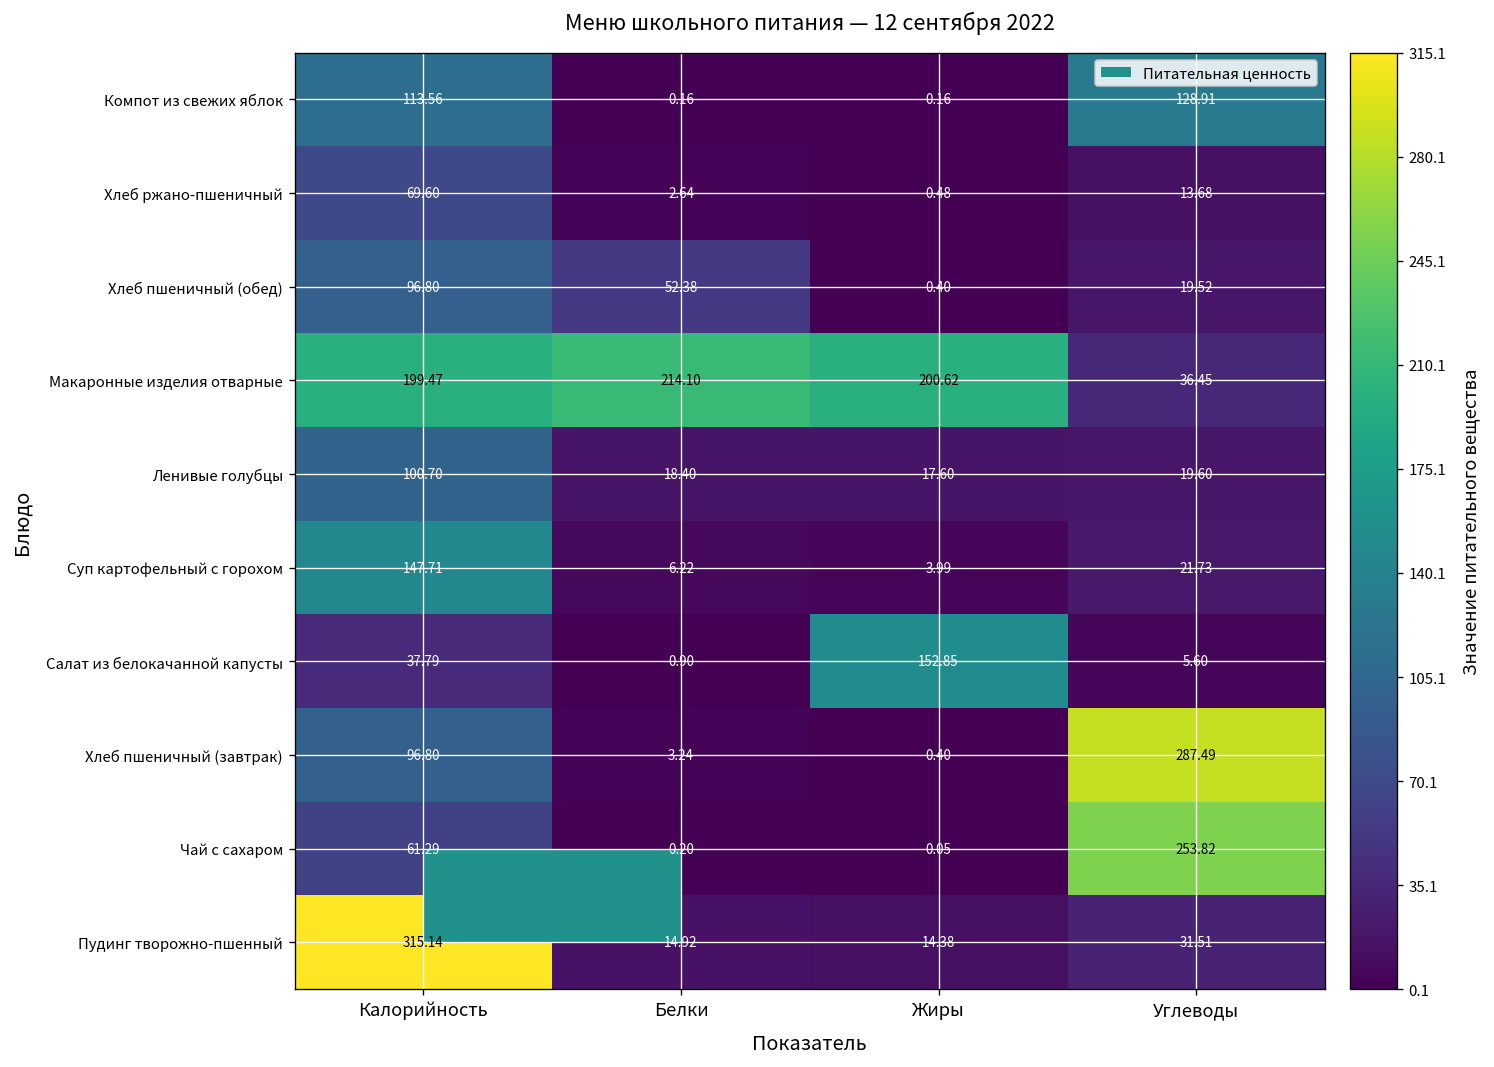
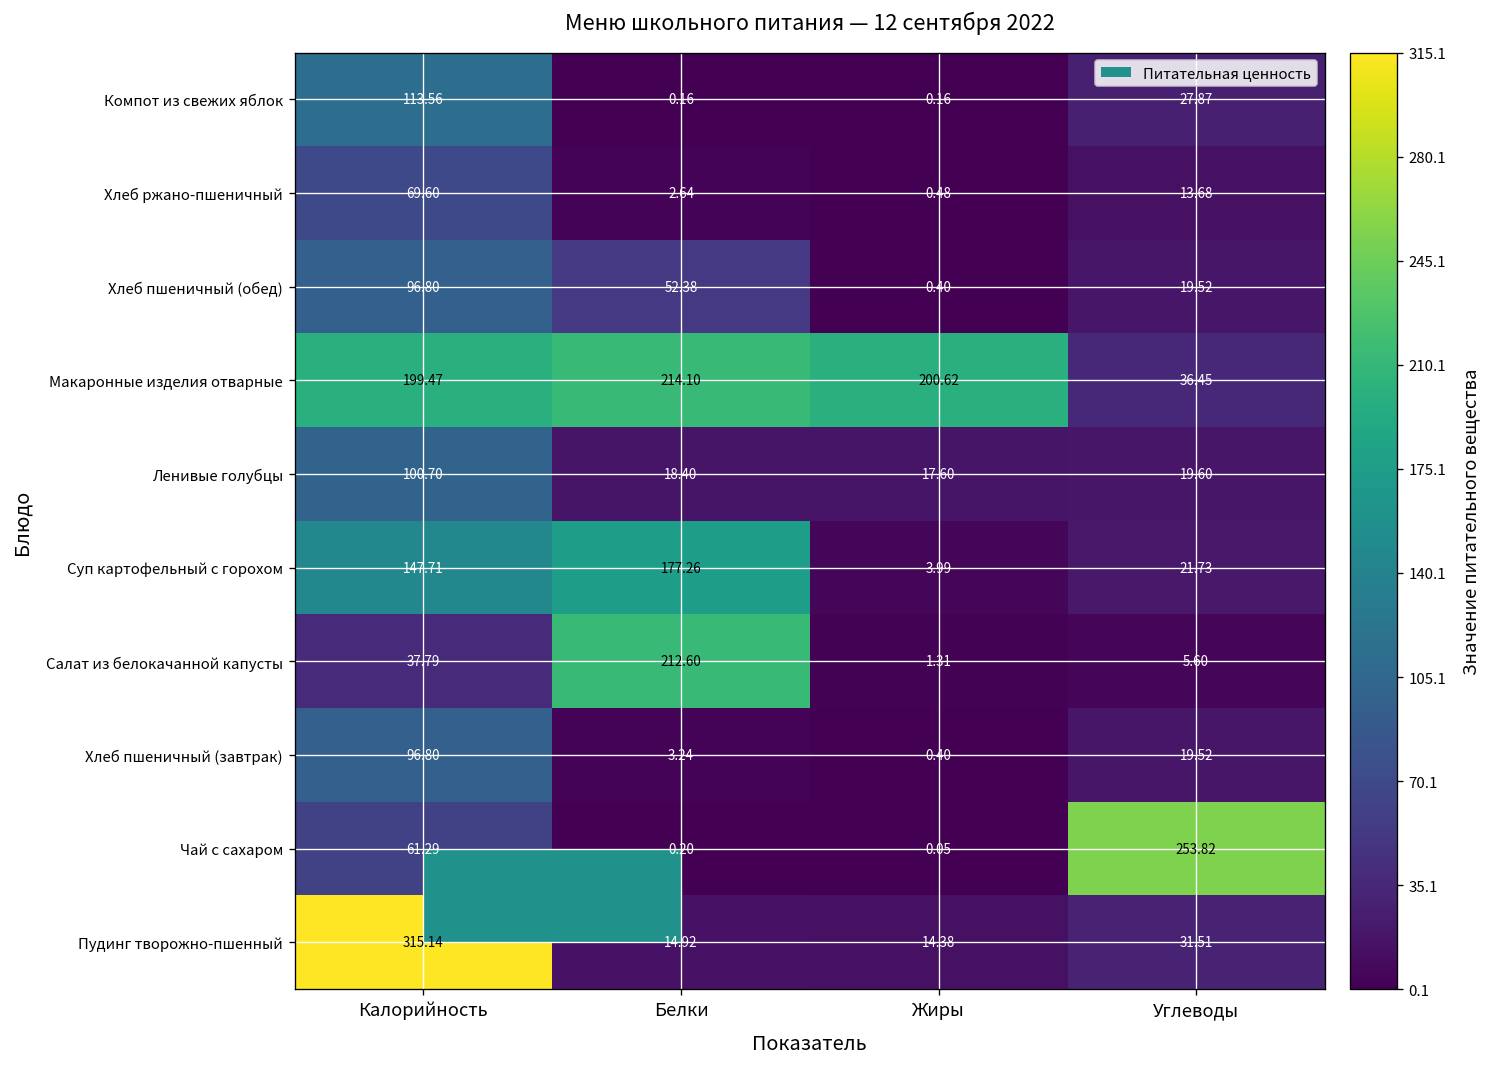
Компот из свежих яблок, Углеводы: 128.91 -> 27.87
Суп картофельный с горохом, Белки: 6.22 -> 177.26
Салат из белокачанной капусты, Белки: 0.90 -> 212.60
Салат из белокачанной капусты, Жиры: 152.85 -> 1.31
Хлеб пшеничный (завтрак), Углеводы: 287.49 -> 19.52
